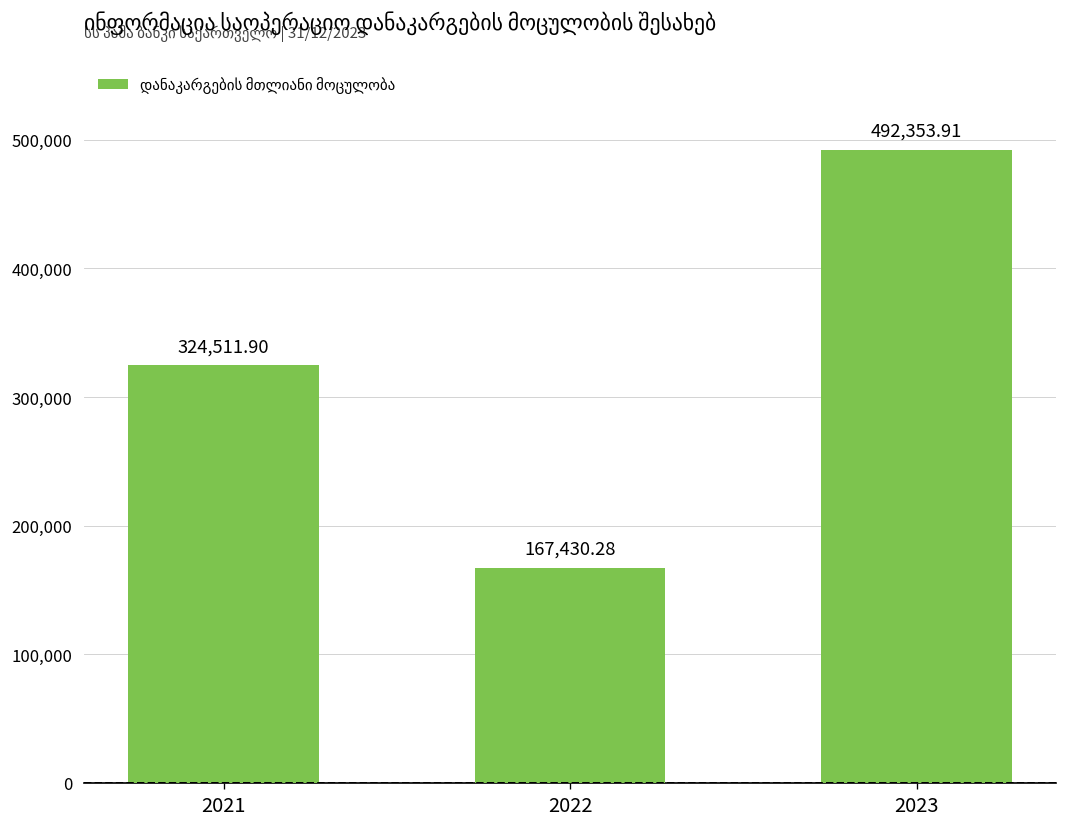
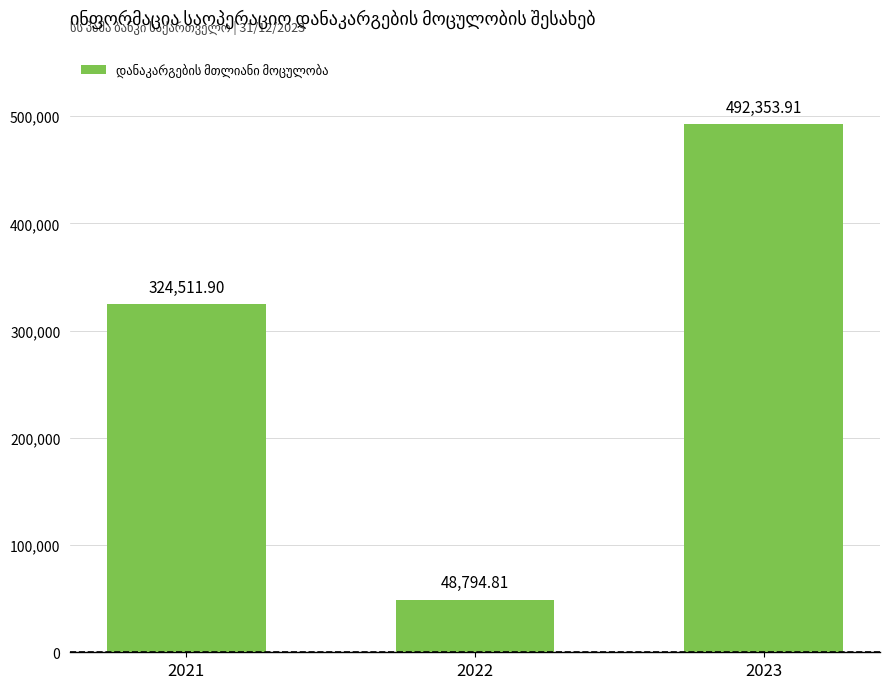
2022: 167,430.28 -> 48,794.81
